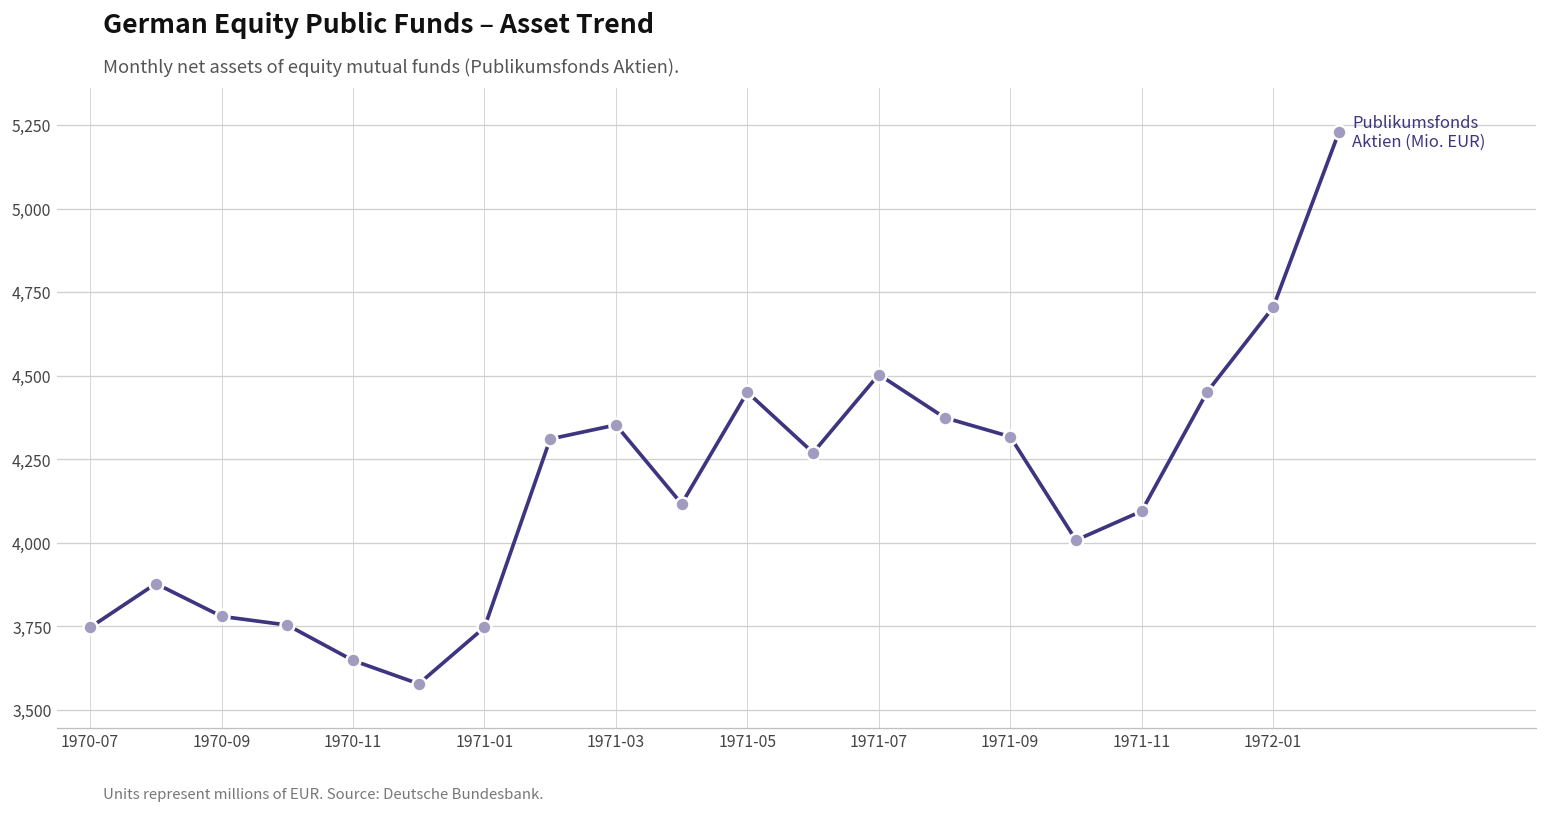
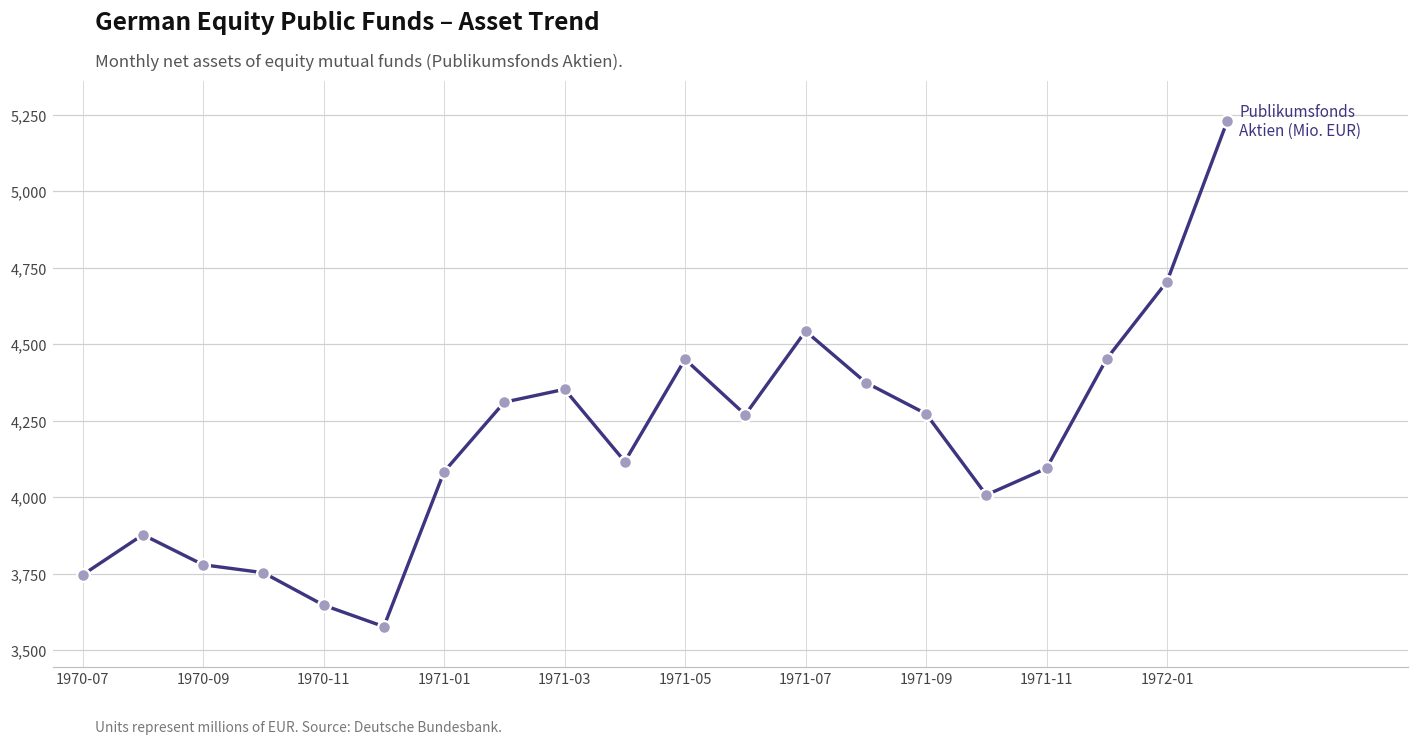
1971-01: 3,750 -> 4,080
1971-07: 4,500 -> 4,540
1971-09: 4,320 -> 4,270
